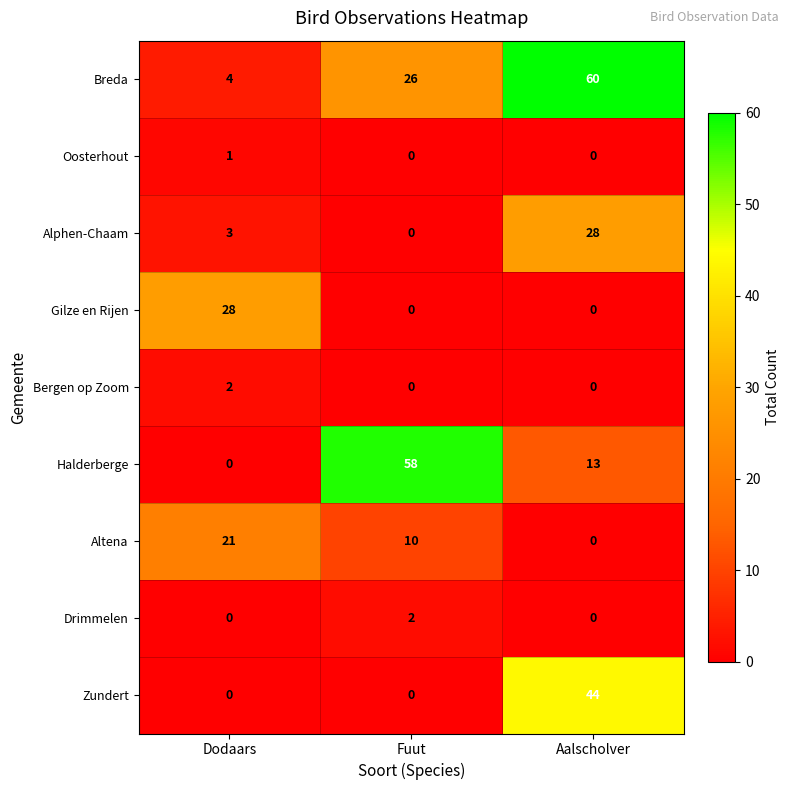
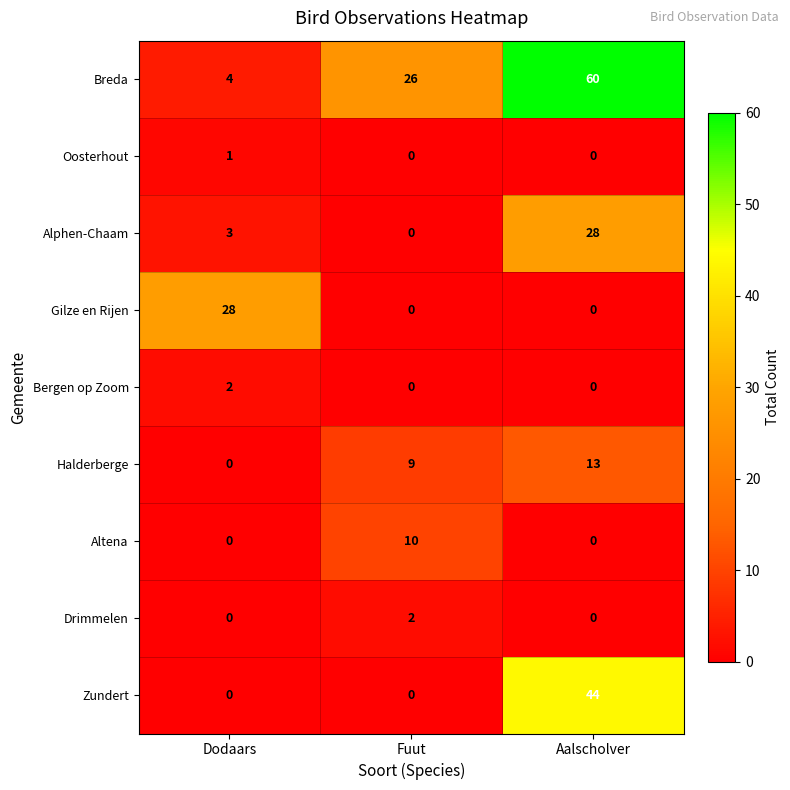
Halderberge, Fuut: 58 -> 9
Altena, Dodaars: 21 -> 0
